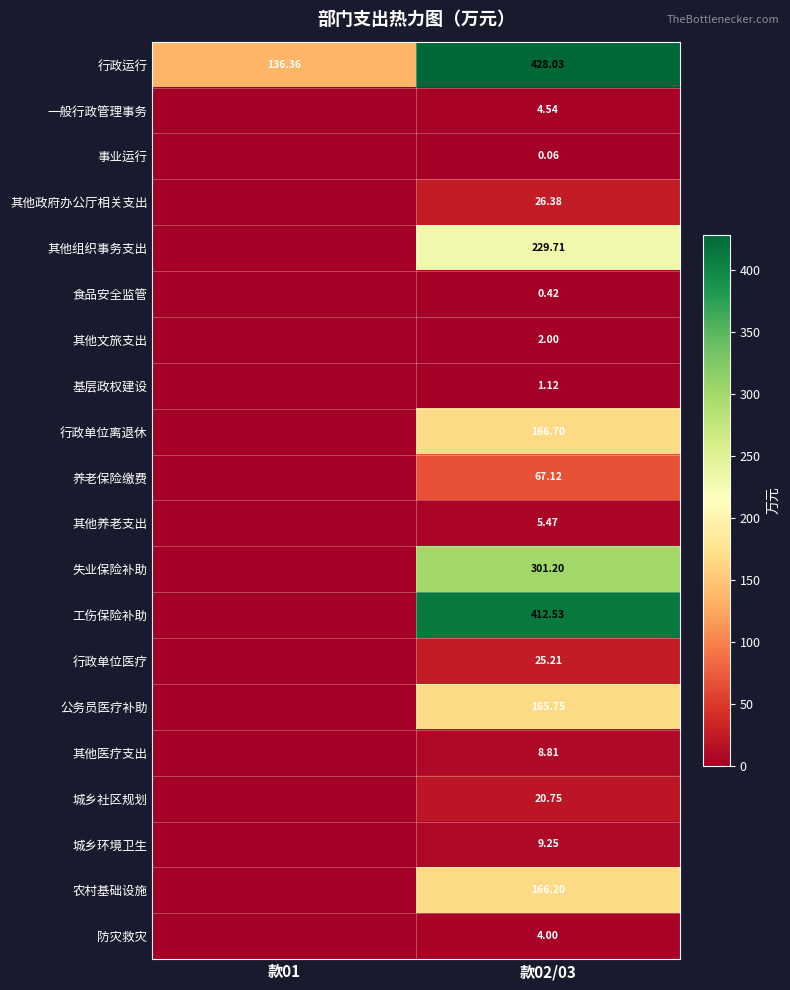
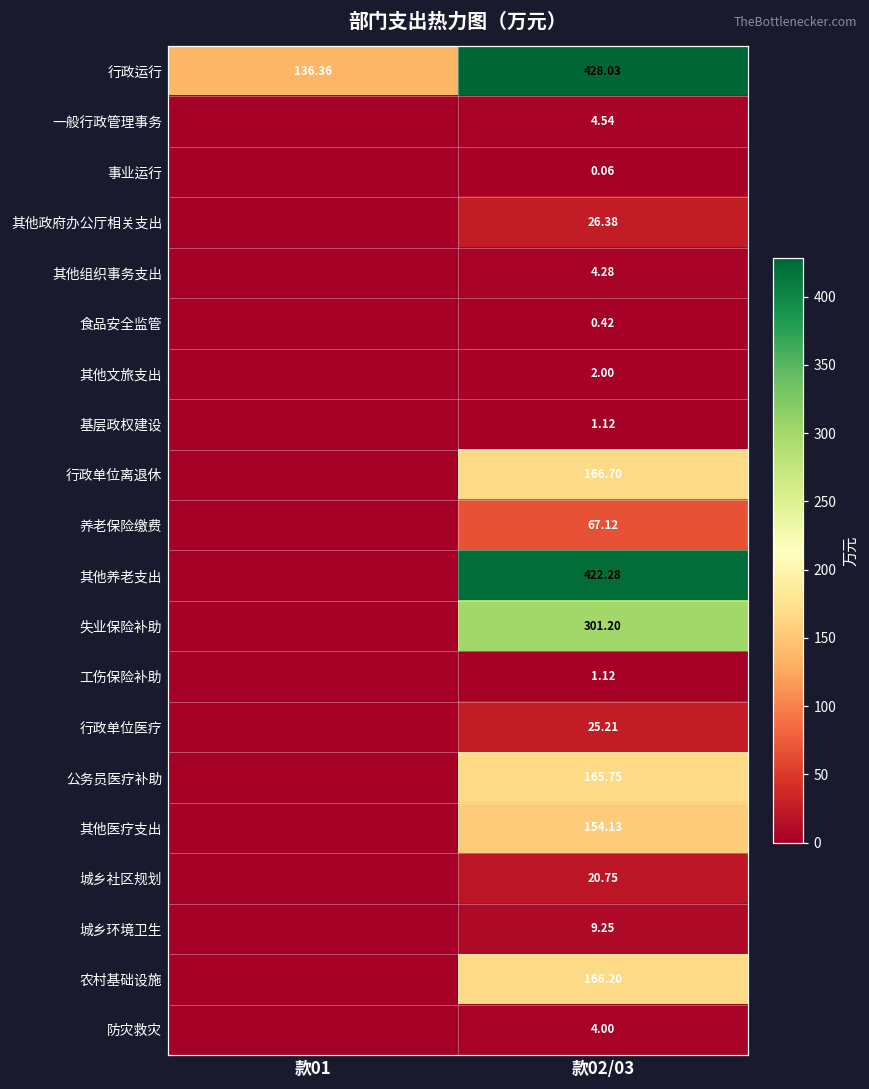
其他组织事务支出, 款02/03: 229.71 -> 4.28
其他养老支出, 款02/03: 5.47 -> 422.28
工伤保险补助, 款02/03: 412.53 -> 1.12
其他医疗支出, 款02/03: 8.81 -> 154.13
